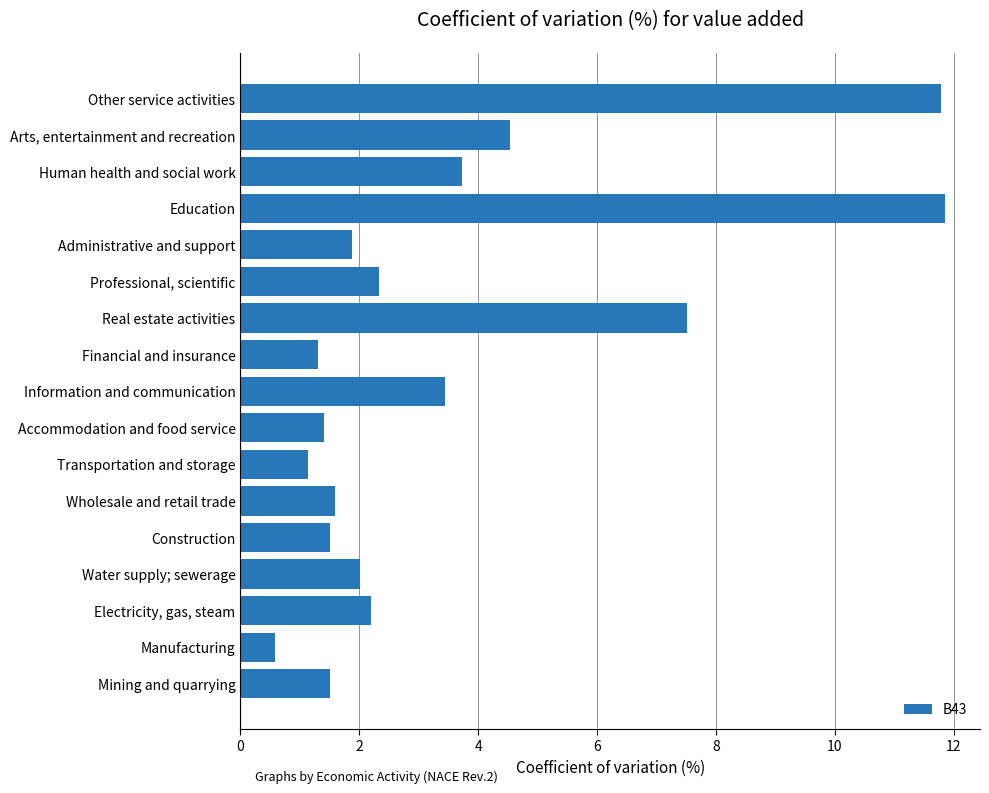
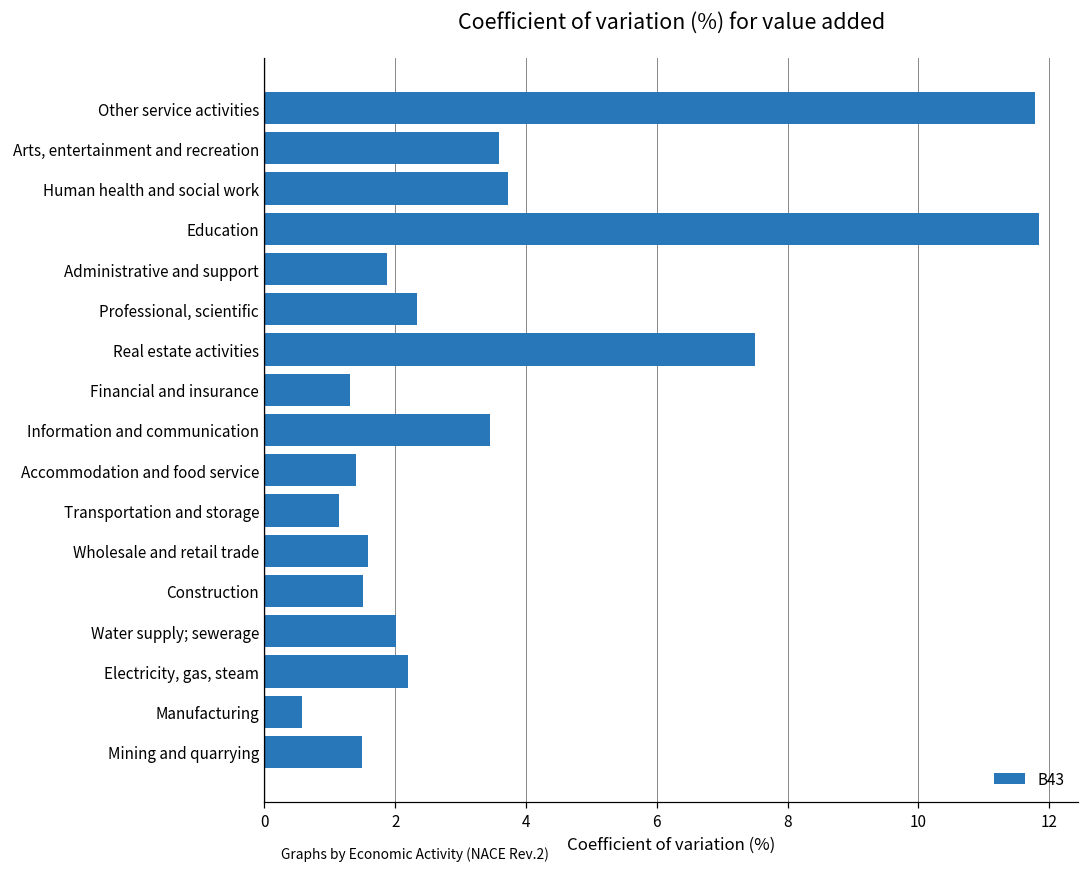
Arts, entertainment and recreation: 4.5 -> 3.6
